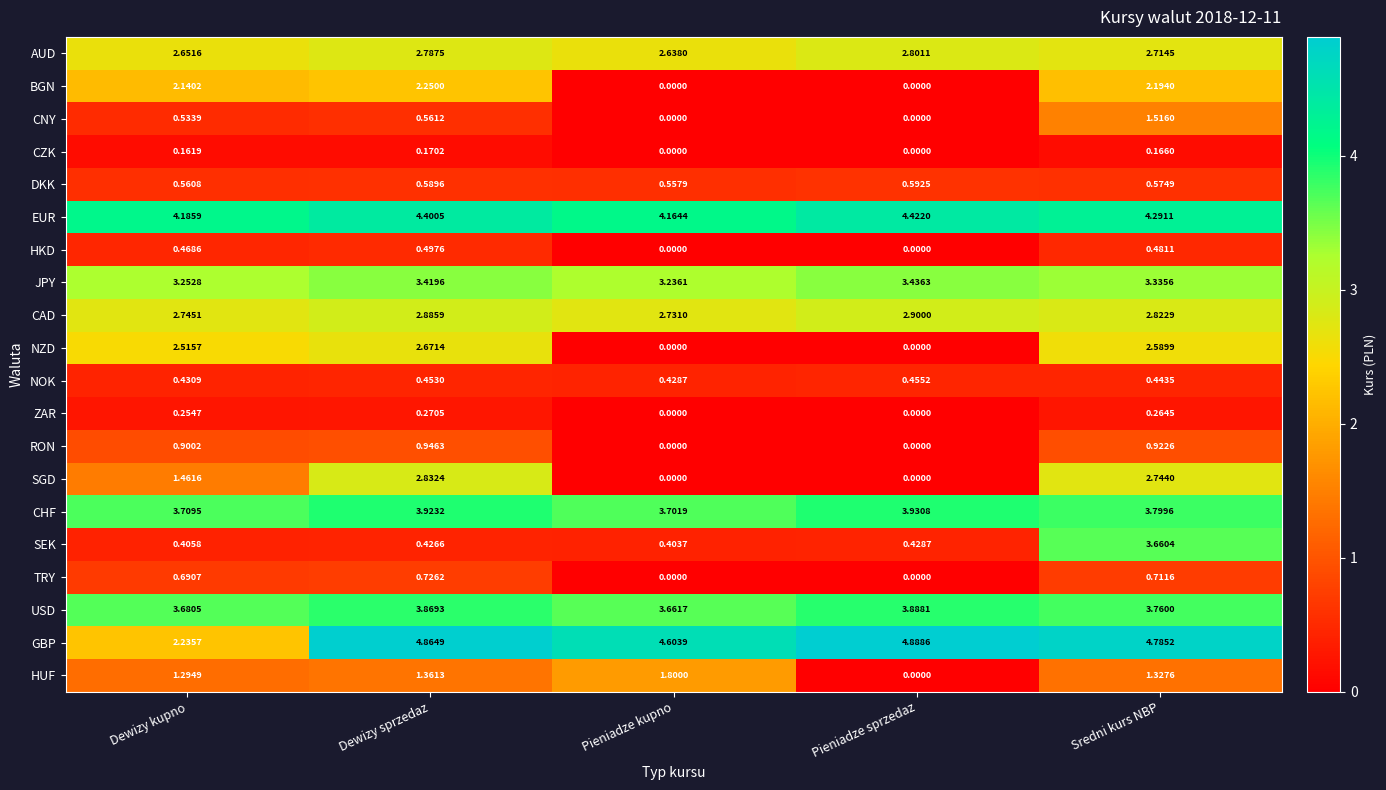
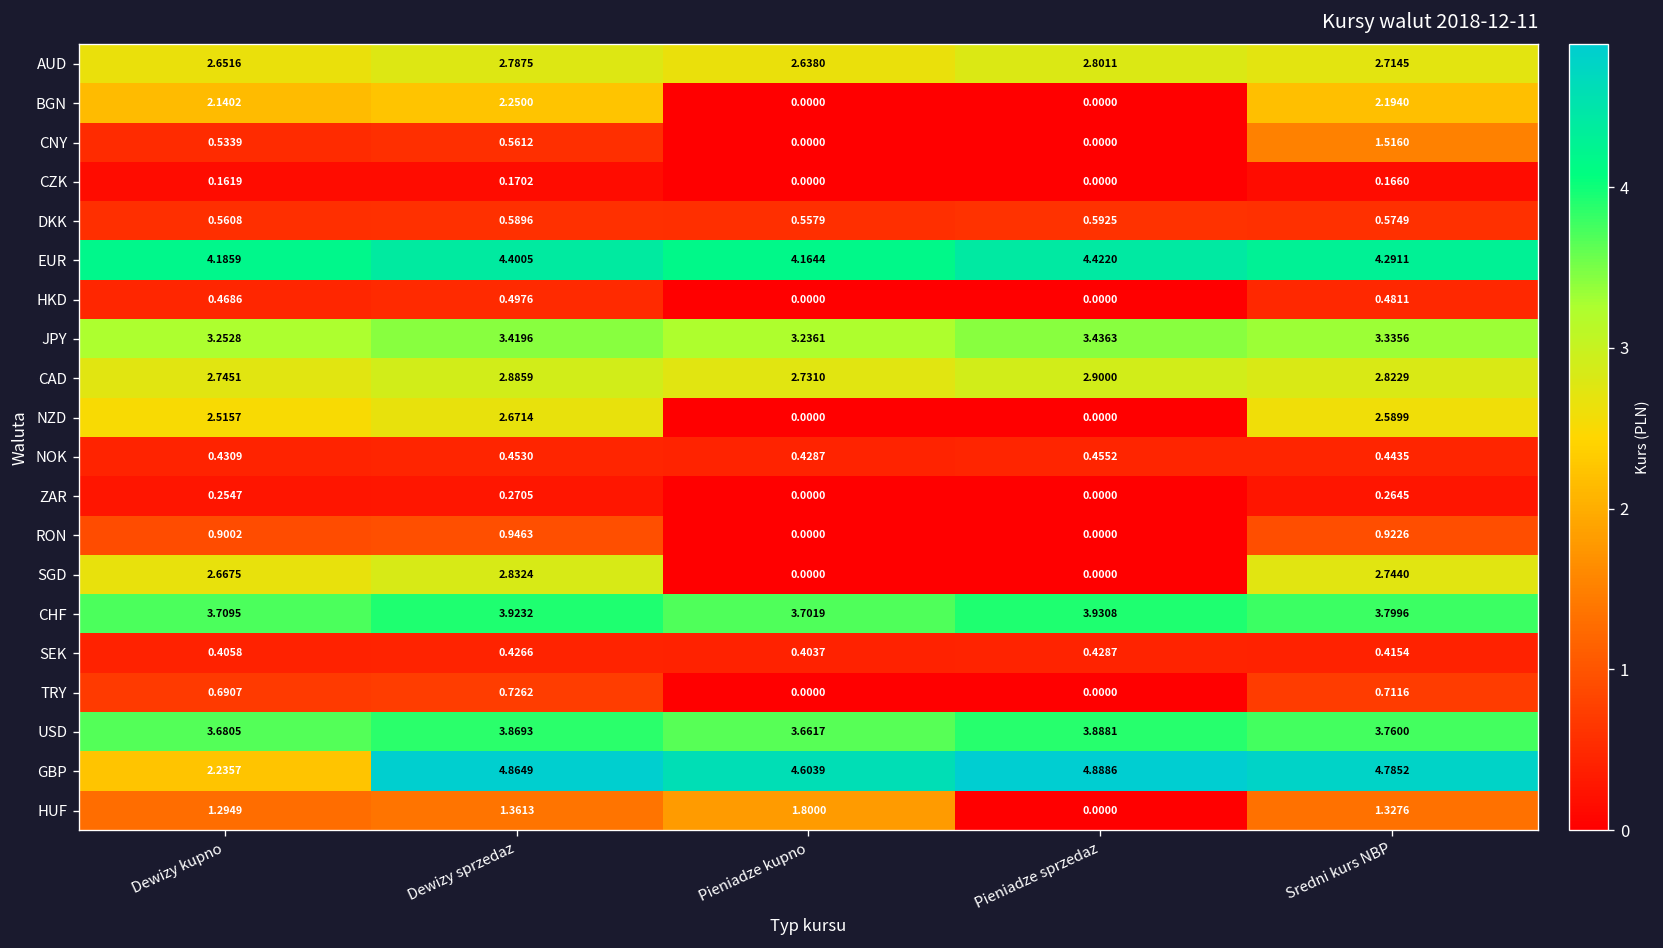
SGD, Dewizy kupno: 1.4616 -> 2.6675
SEK, Sredni kurs NBP: 3.6604 -> 0.4154
